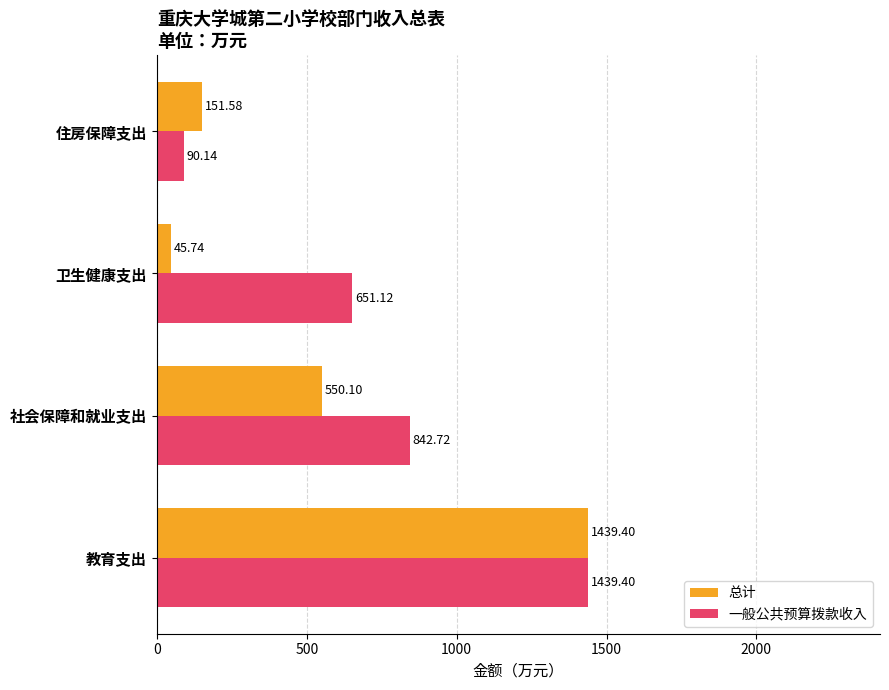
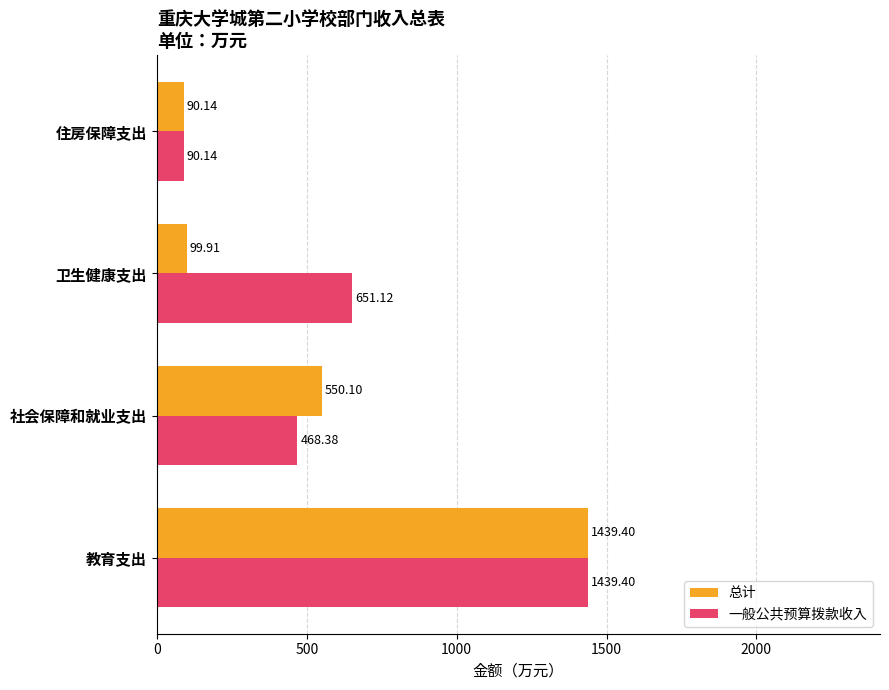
总计, 住房保障支出: 151.58 -> 90.14
总计, 卫生健康支出: 45.74 -> 99.91
一般公共预算拨款收入, 社会保障和就业支出: 842.72 -> 468.38
